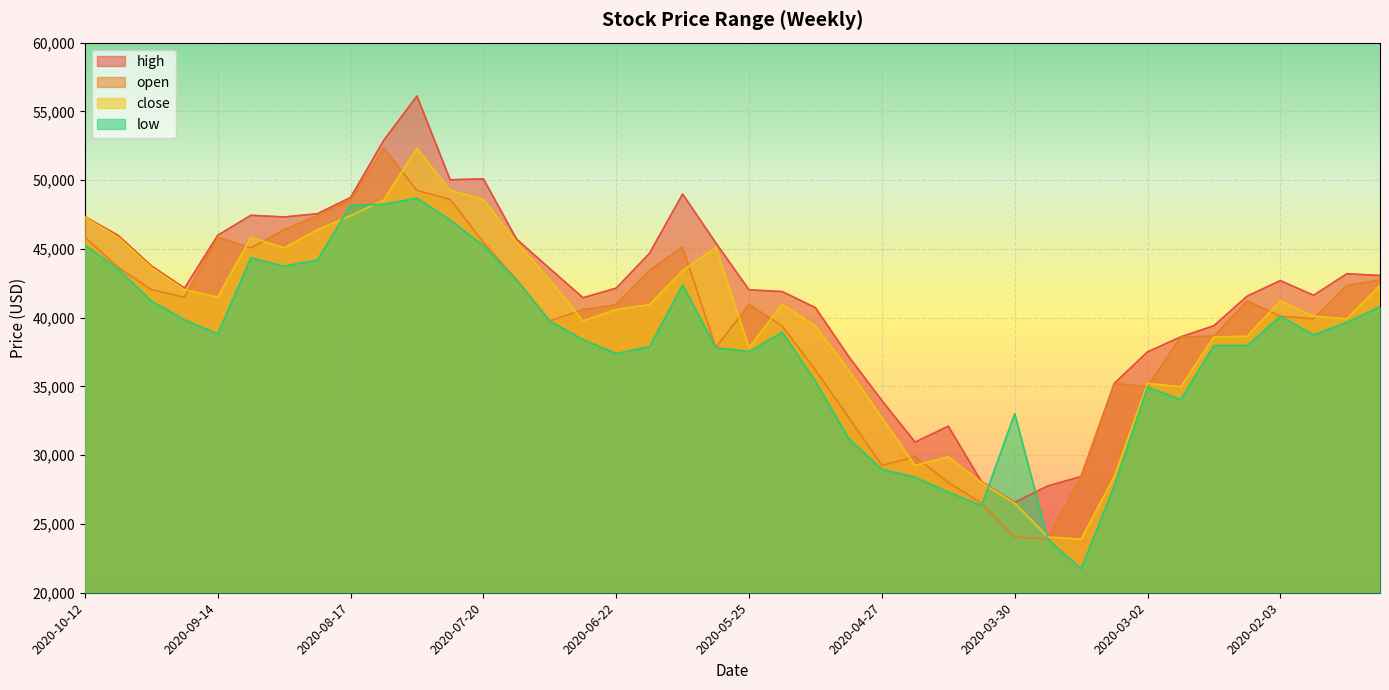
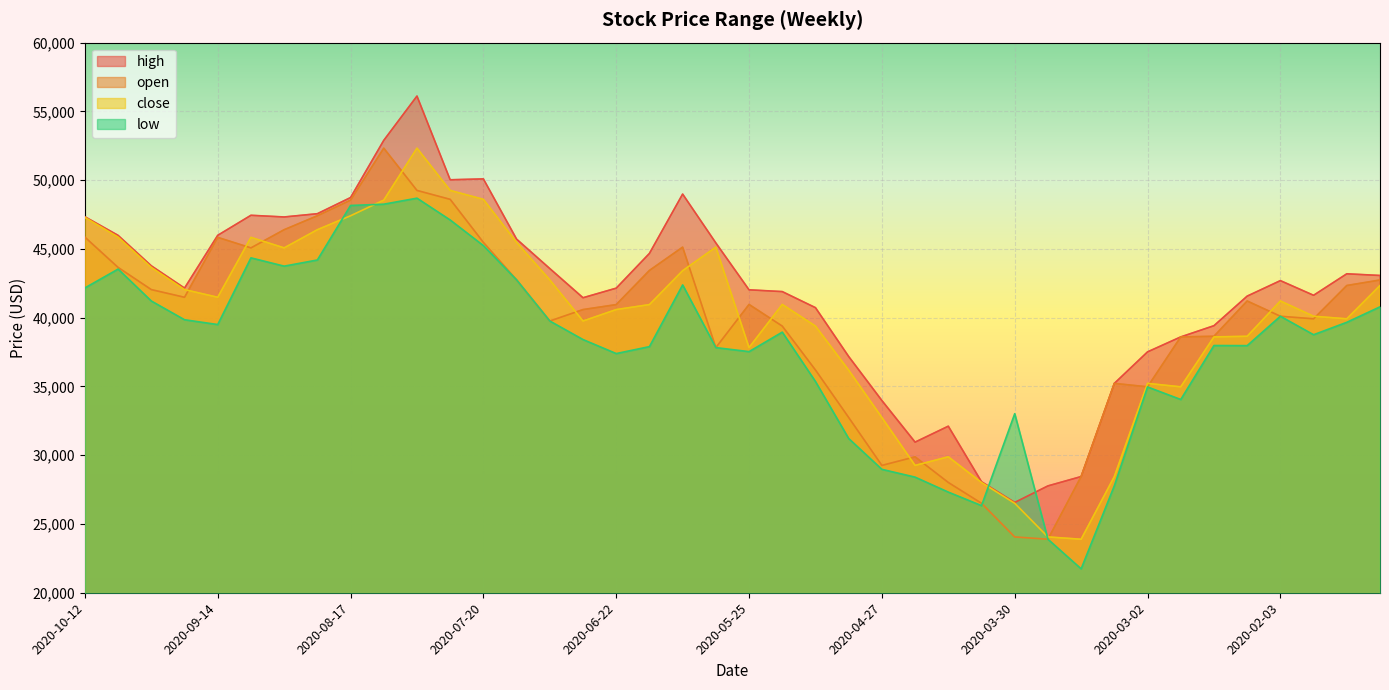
low, 2020-10-12: 45,300 -> 42,200
low, 2020-09-14: 38,800 -> 39,500
